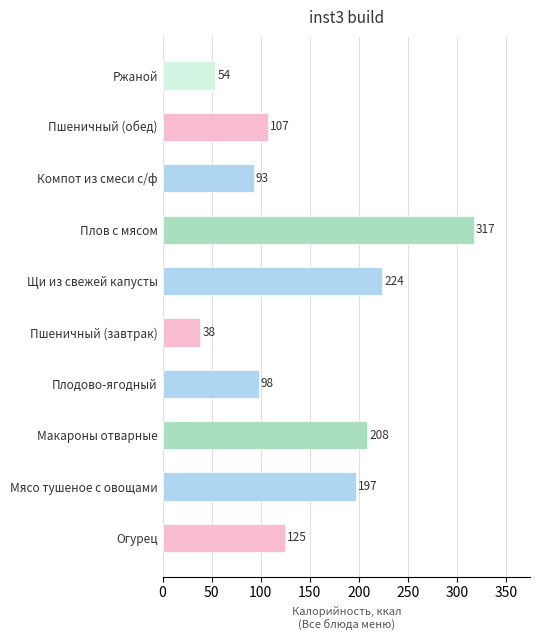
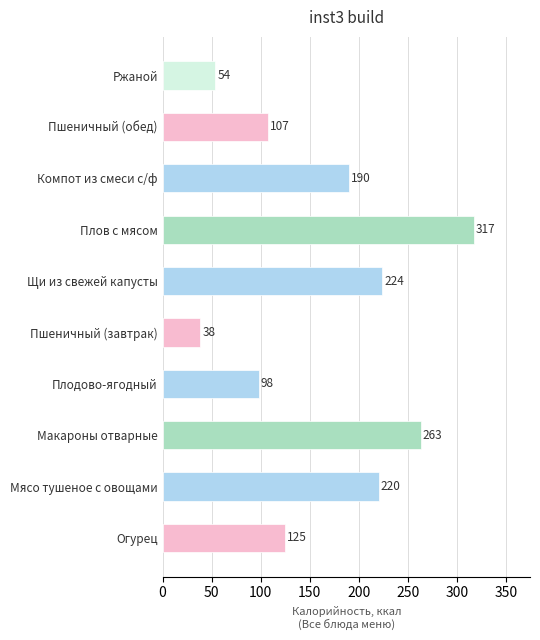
Компот из смеси с/ф: 93 -> 190
Макароны отварные: 208 -> 263
Мясо тушеное с овощами: 197 -> 220
